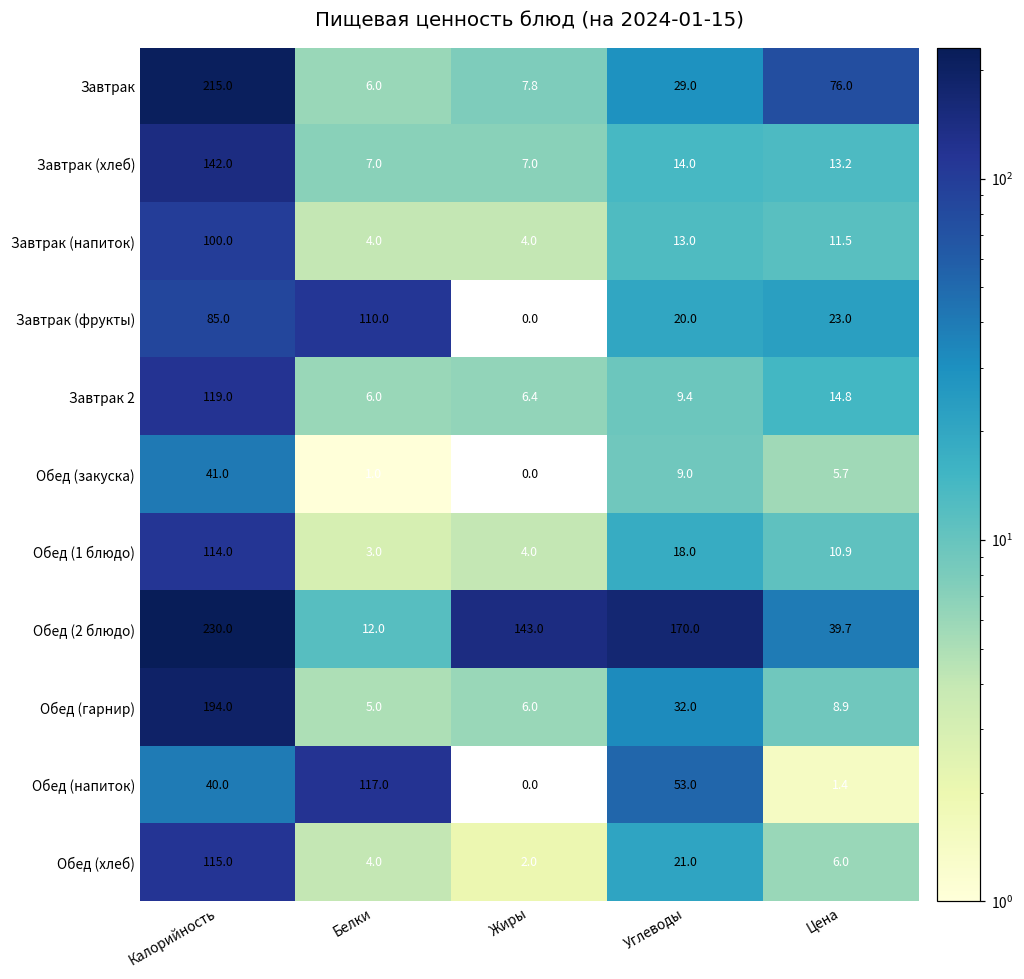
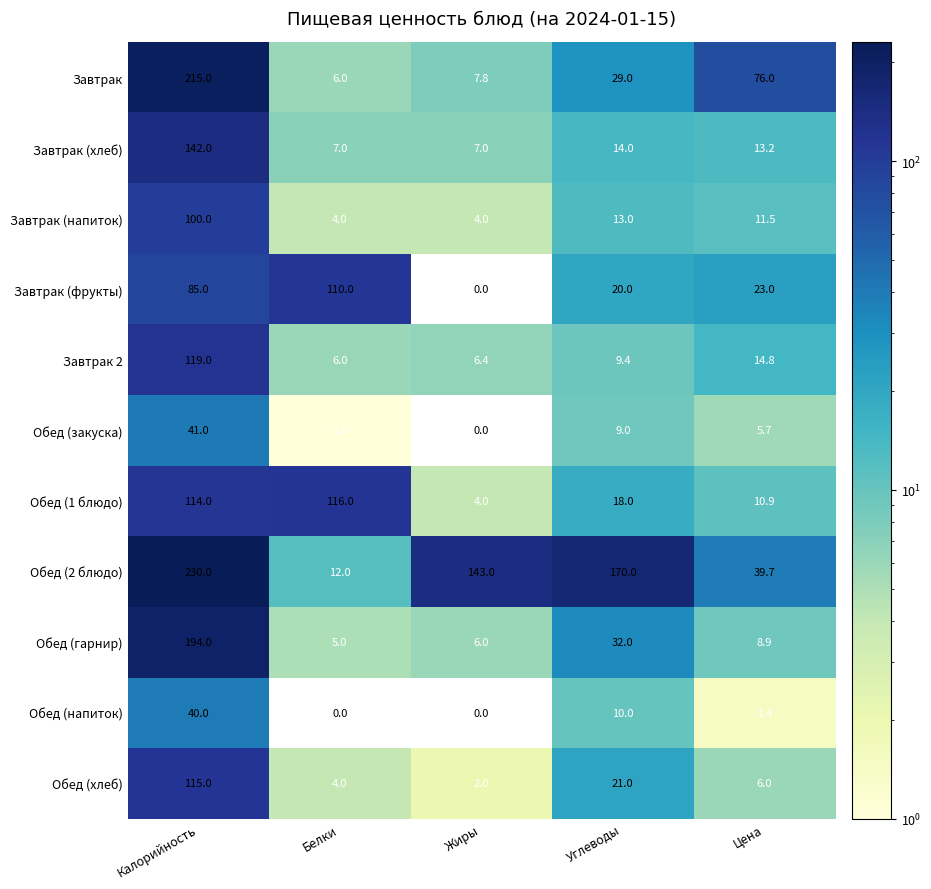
Обед (1 блюдо), Белки: 3.0 -> 116.0
Обед (напиток), Белки: 117.0 -> 0.0
Обед (напиток), Углеводы: 53.0 -> 10.0
